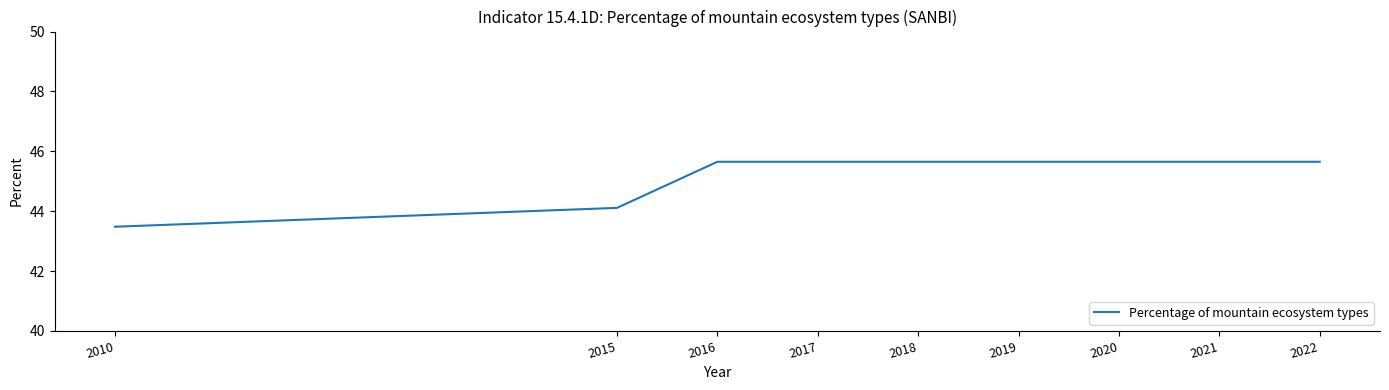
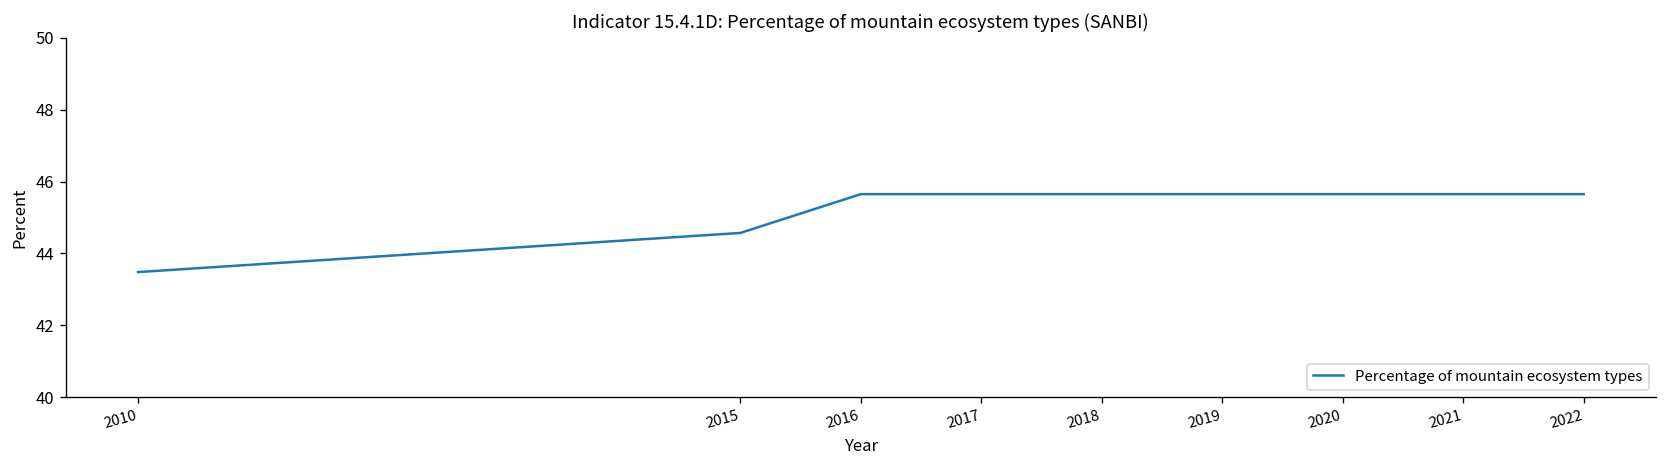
2015: 44.1 -> 44.6
